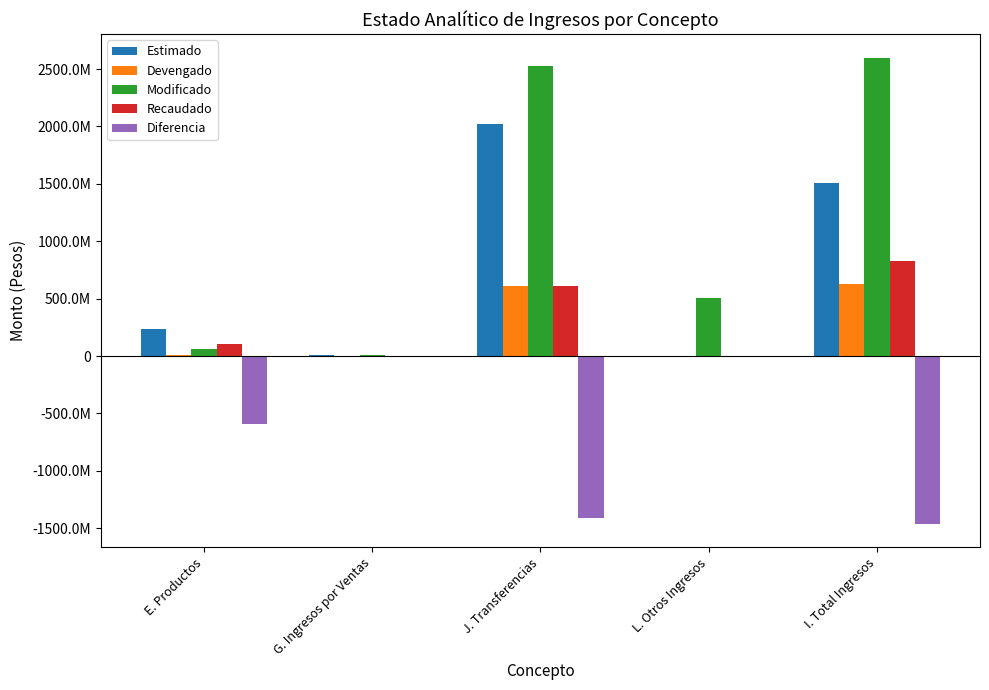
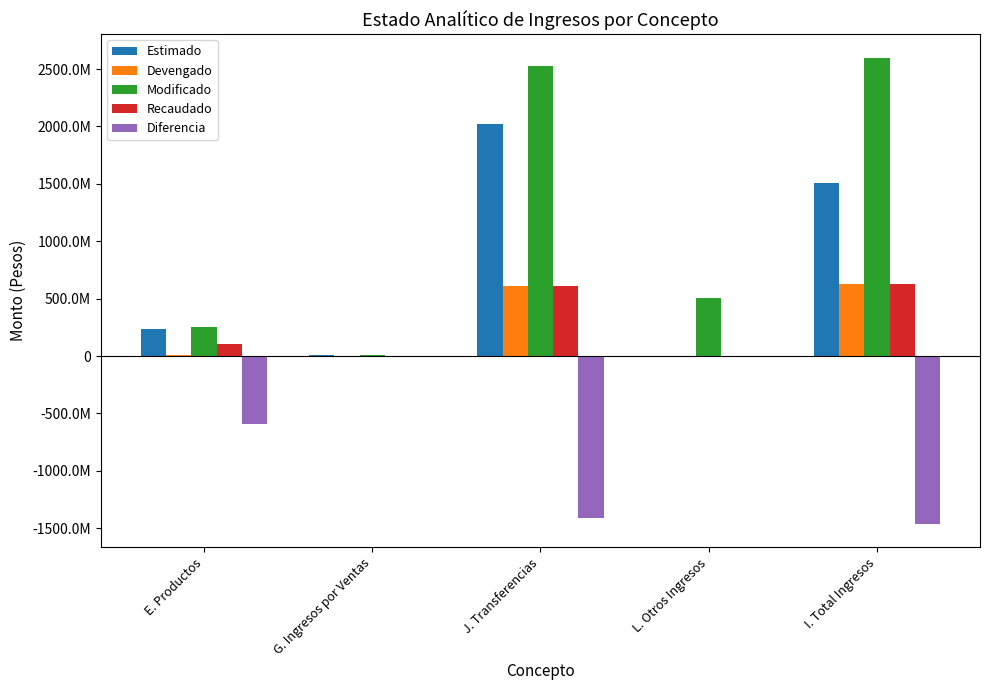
Modificado, E. Productos: 60000000 -> 260000000
Recaudado, I. Total Ingresos: 830000000 -> 630000000
